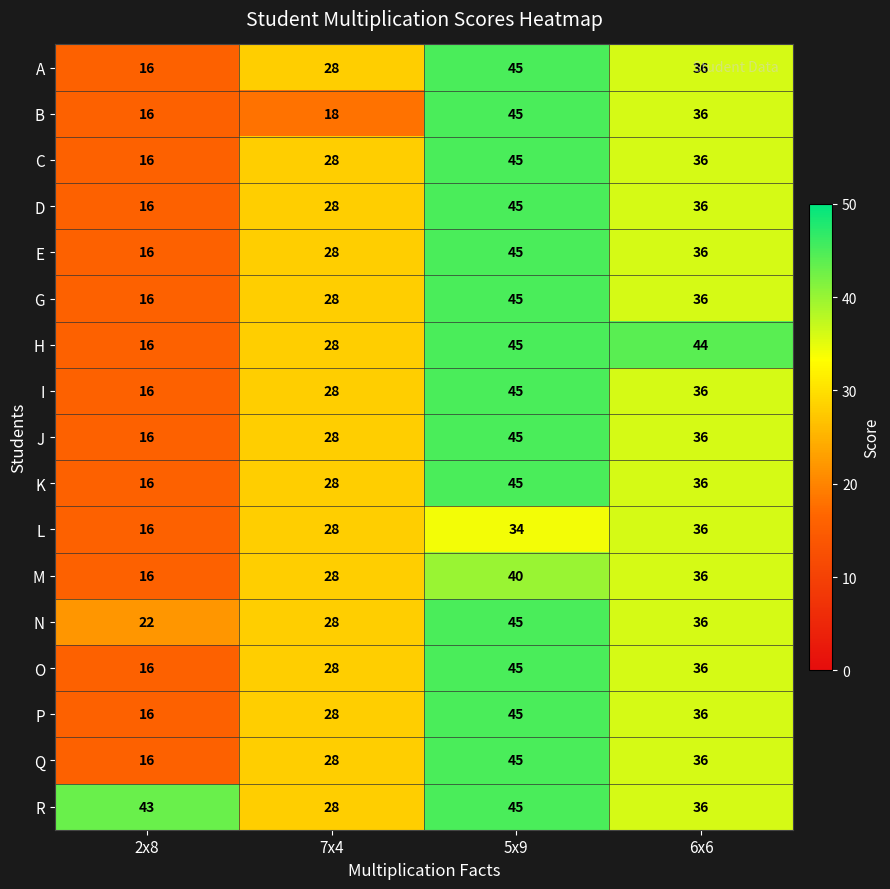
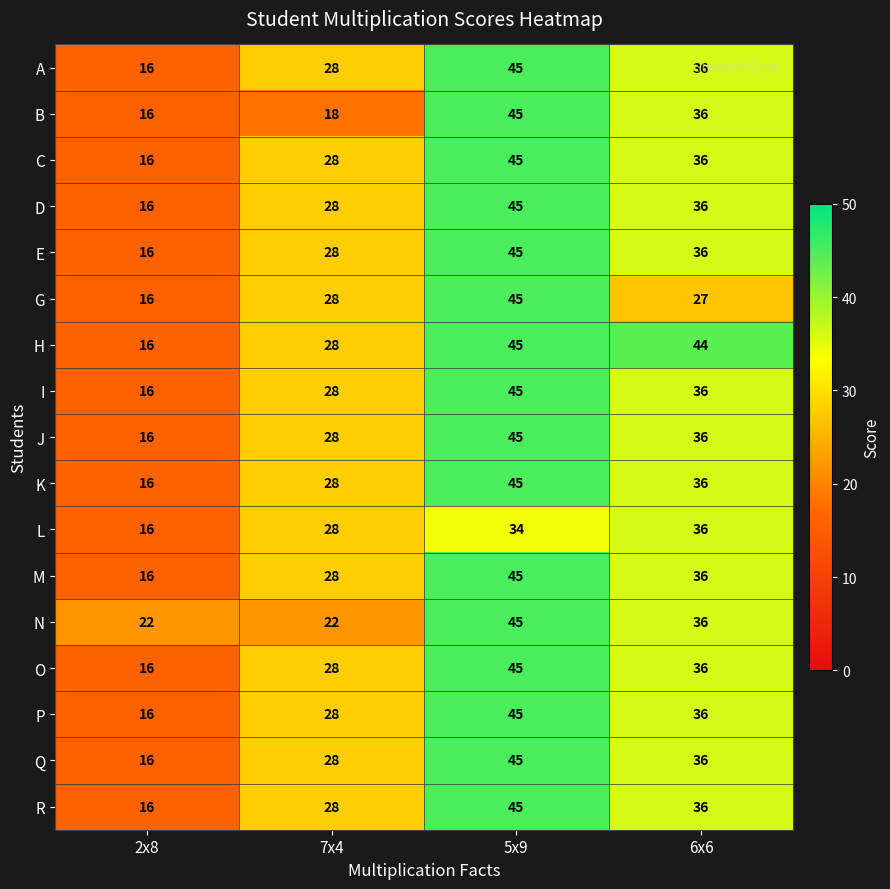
G, 6x6: 36 -> 27
M, 5x9: 40 -> 45
N, 7x4: 28 -> 22
R, 2x8: 43 -> 16
